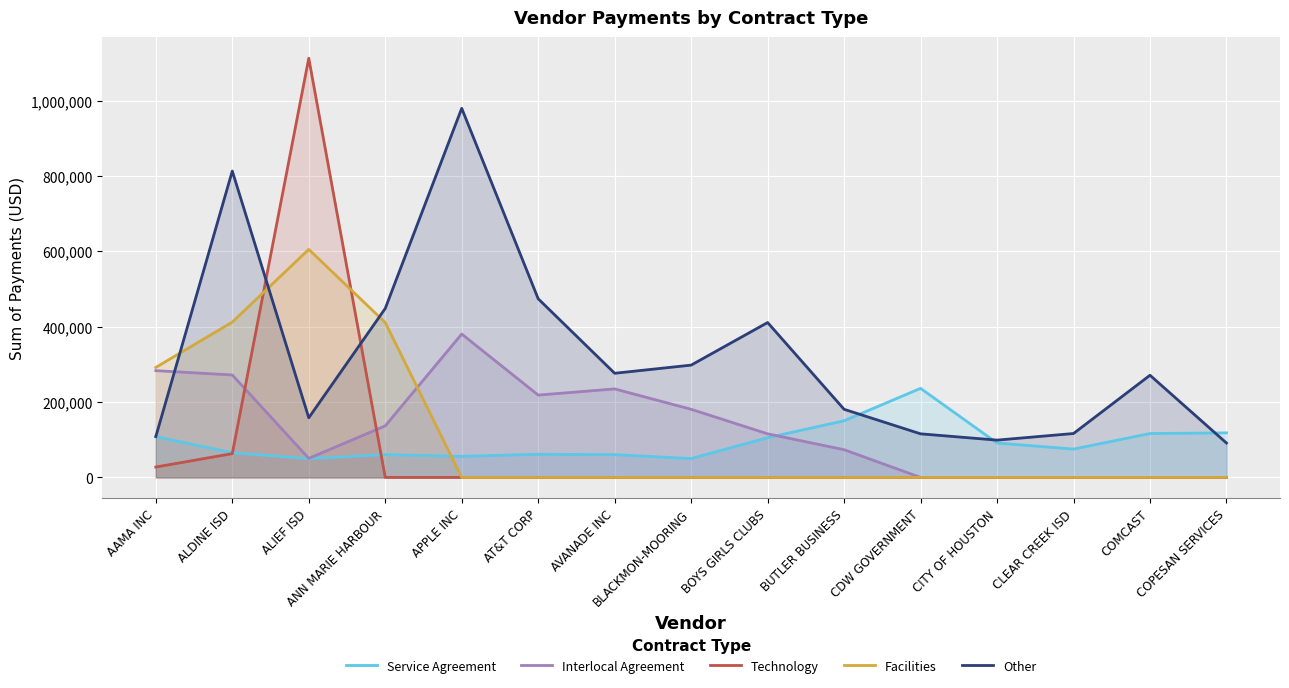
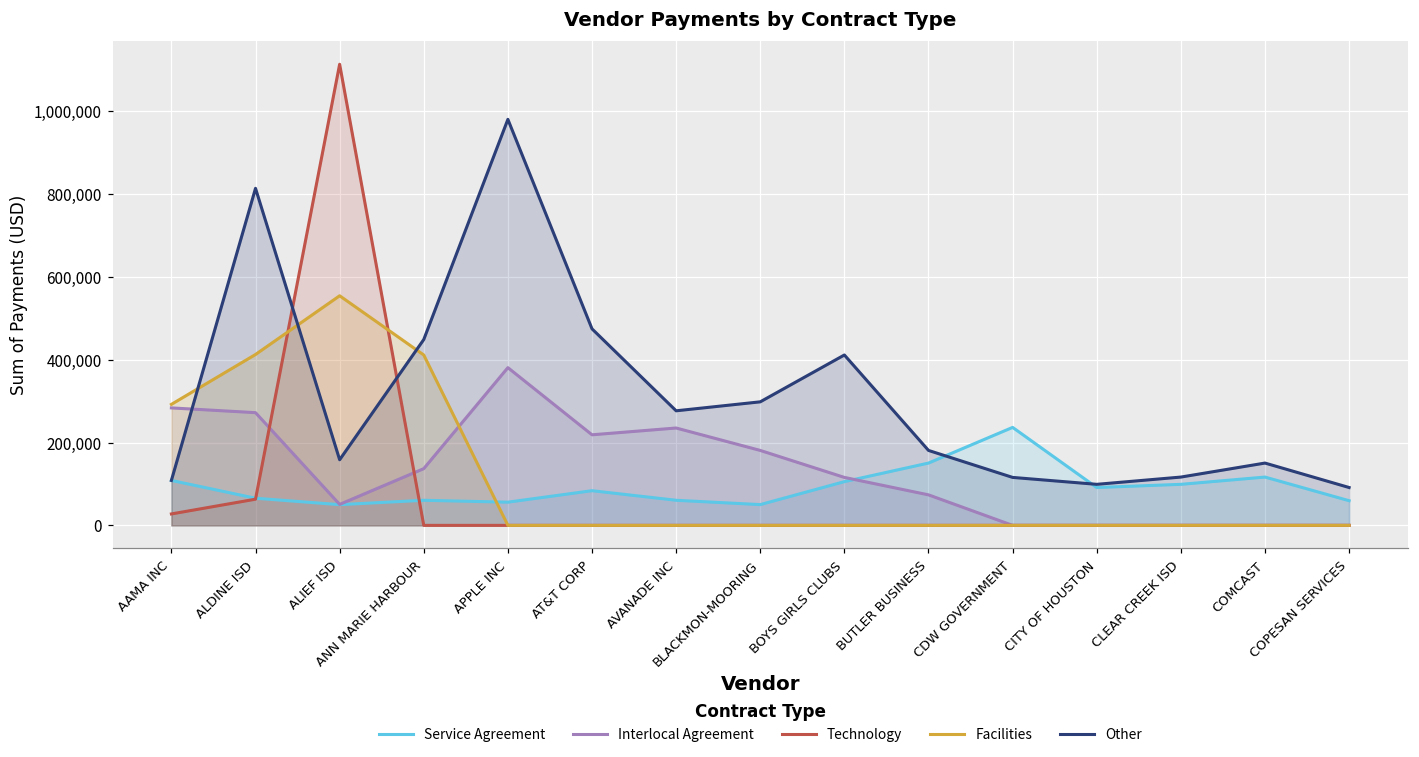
Facilities, ALIEF ISD: 610,000 -> 550,000
Service Agreement, AT&T CORP: 60,000 -> 80,000
Service Agreement, CLEAR CREEK ISD: 80,000 -> 100,000
Other, COMCAST: 270,000 -> 150,000
Service Agreement, COPESAN SERVICES: 120,000 -> 60,000
